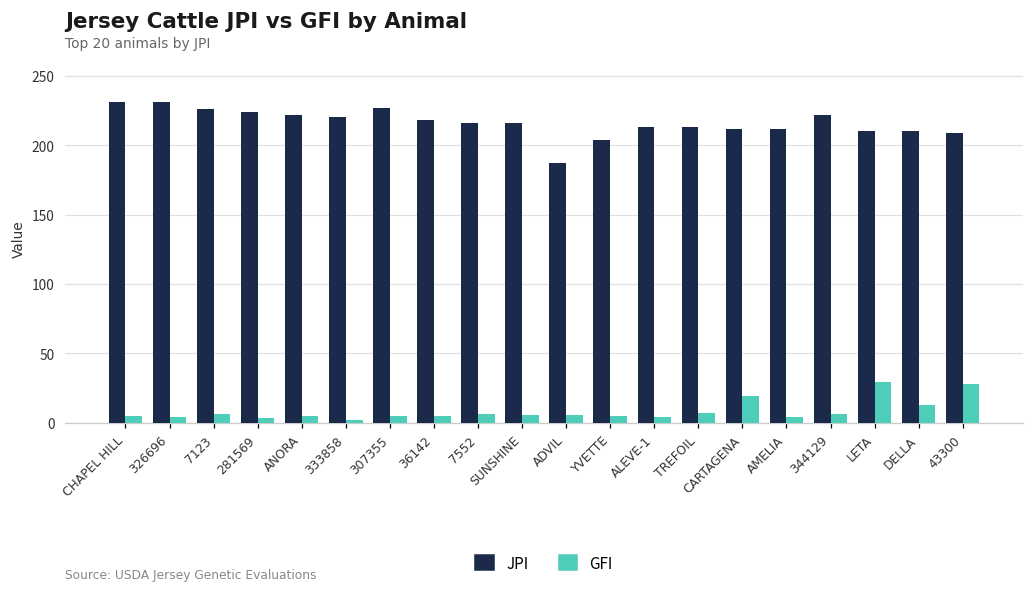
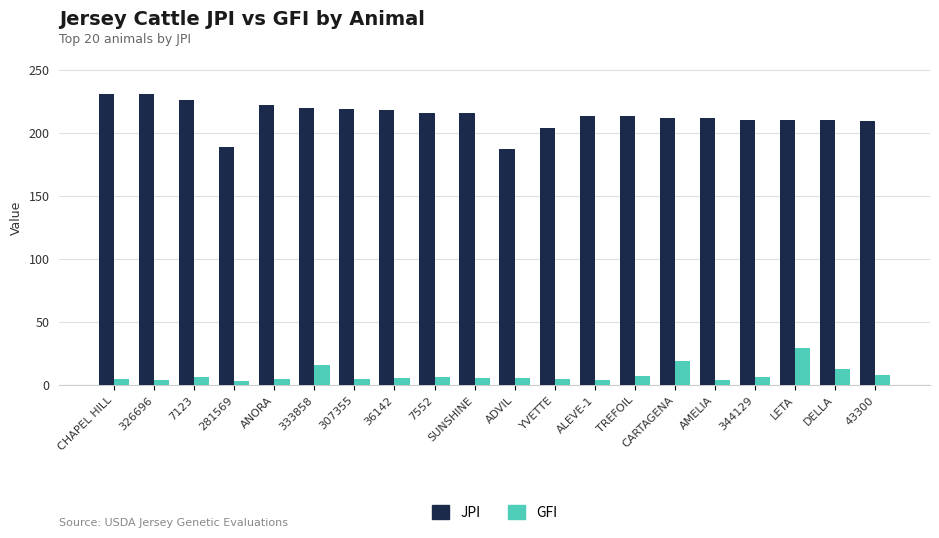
JPI, 281569: 224 -> 189
GFI, 333858: 2 -> 16
JPI, 307355: 227 -> 219
JPI, 344129: 222 -> 210
GFI, 43300: 28 -> 8
